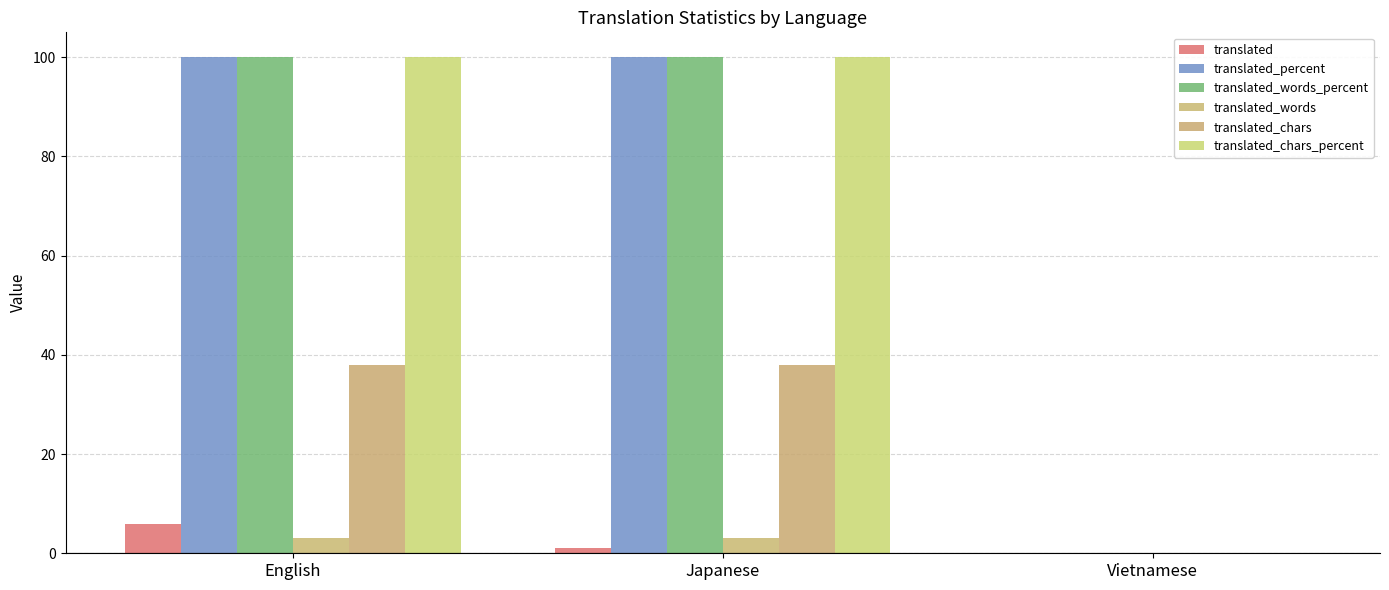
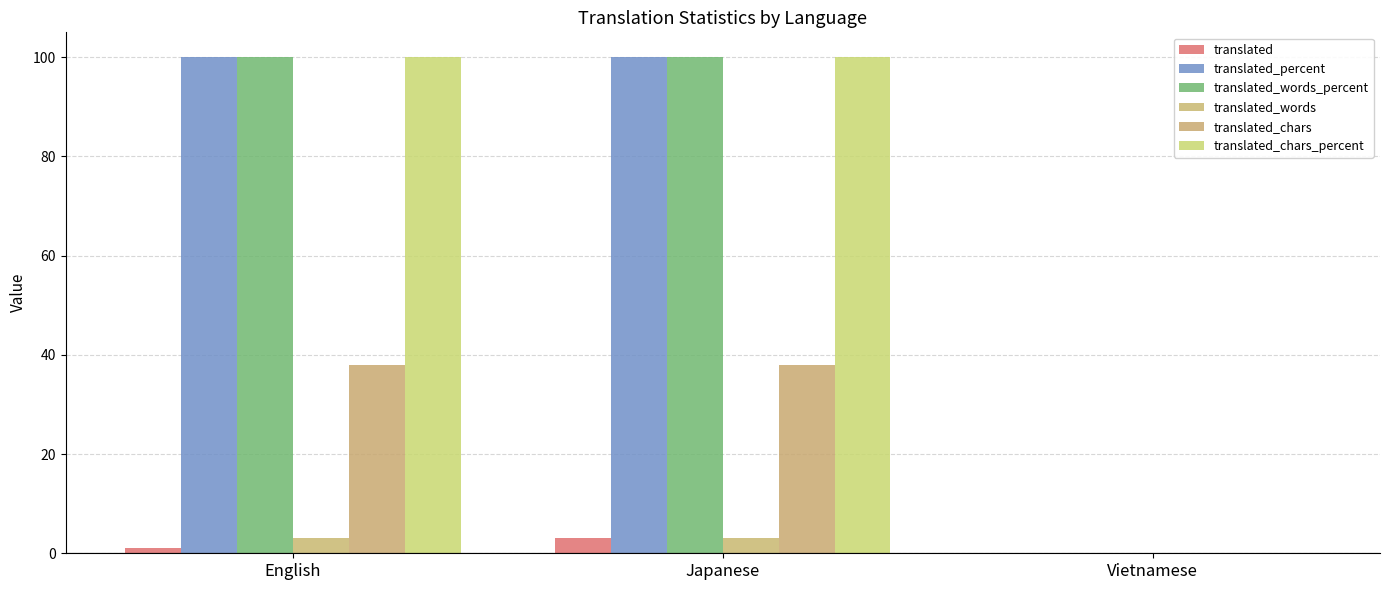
translated, English: 6 -> 1
translated, Japanese: 1 -> 3
